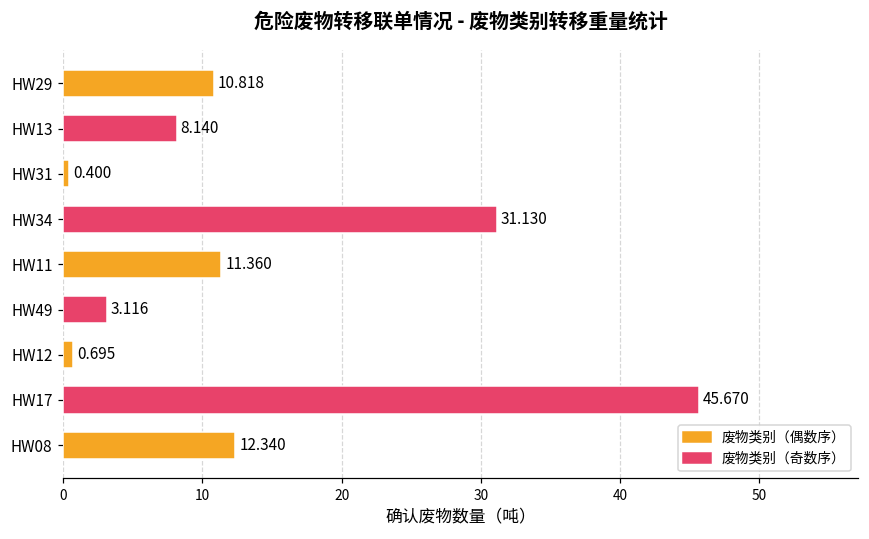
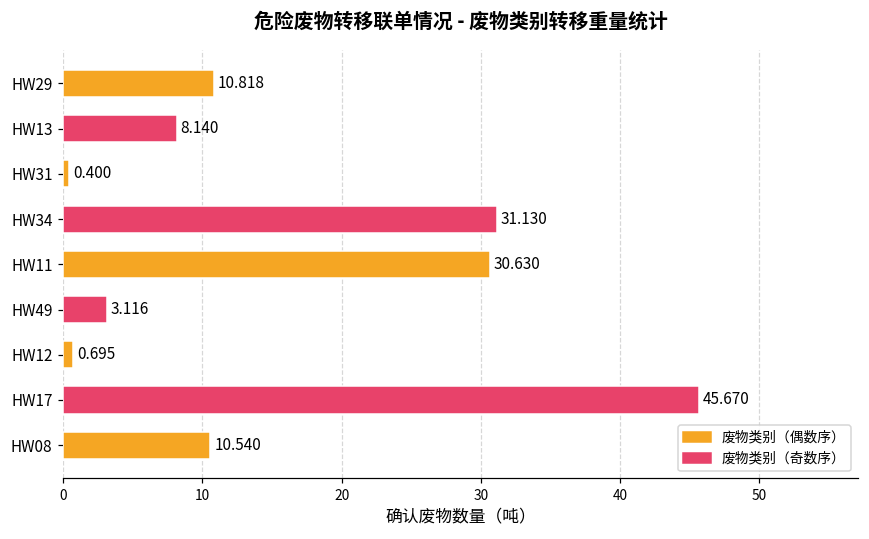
HW11: 11.360 -> 30.630
HW08: 12.340 -> 10.540
